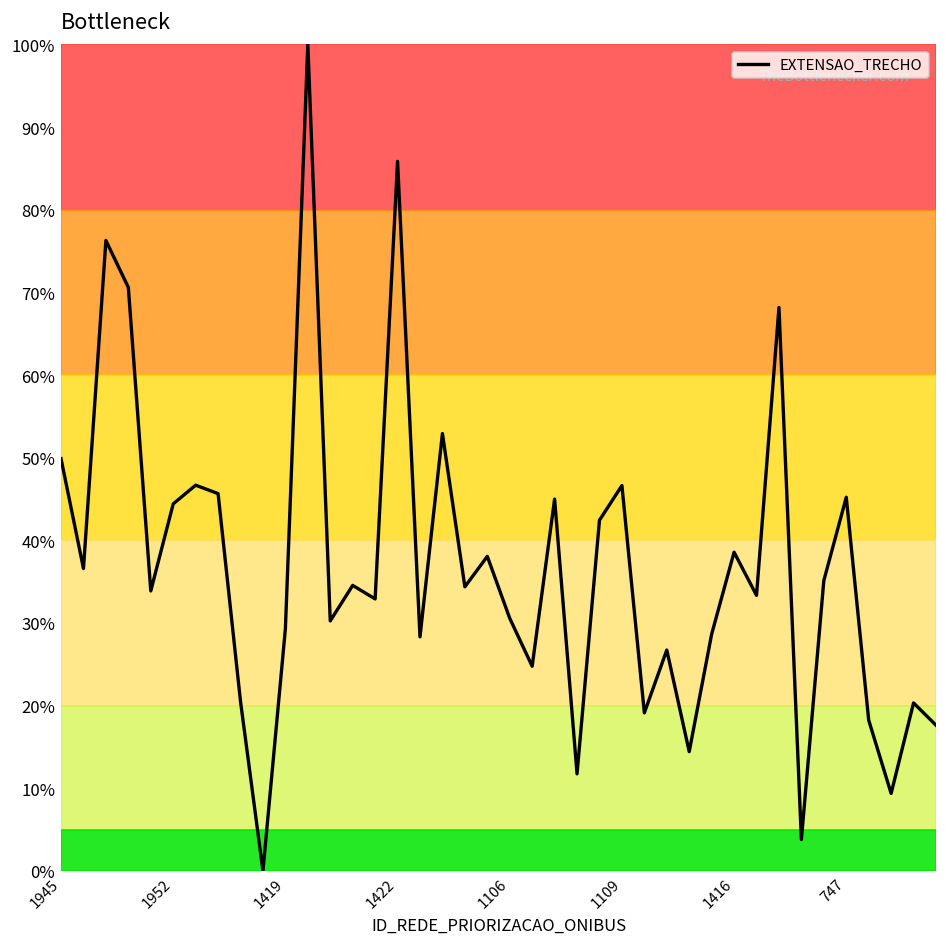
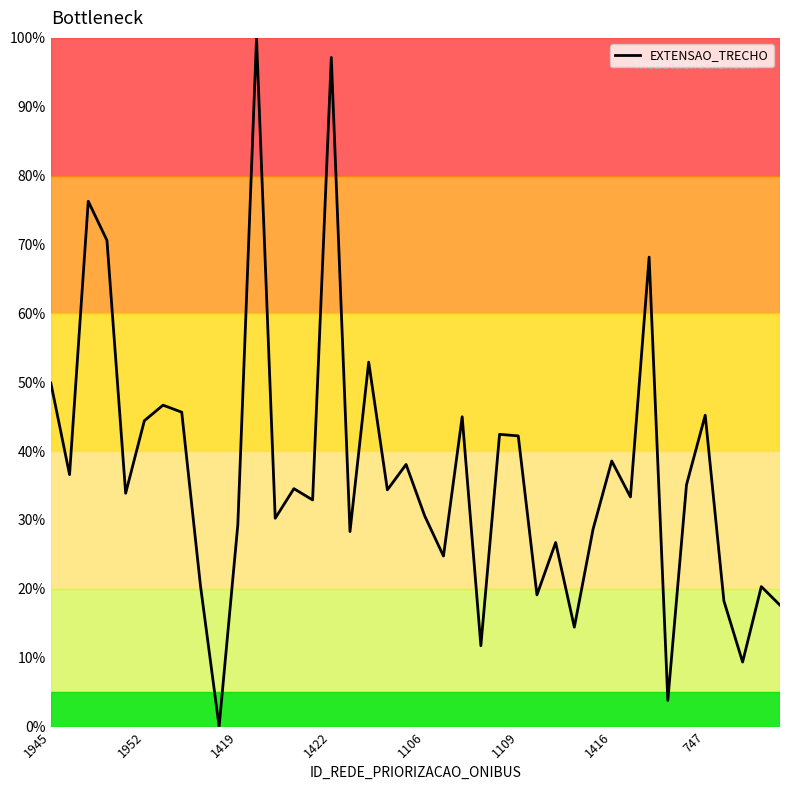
1422: 86% -> 97%
1109: 47% -> 42%
